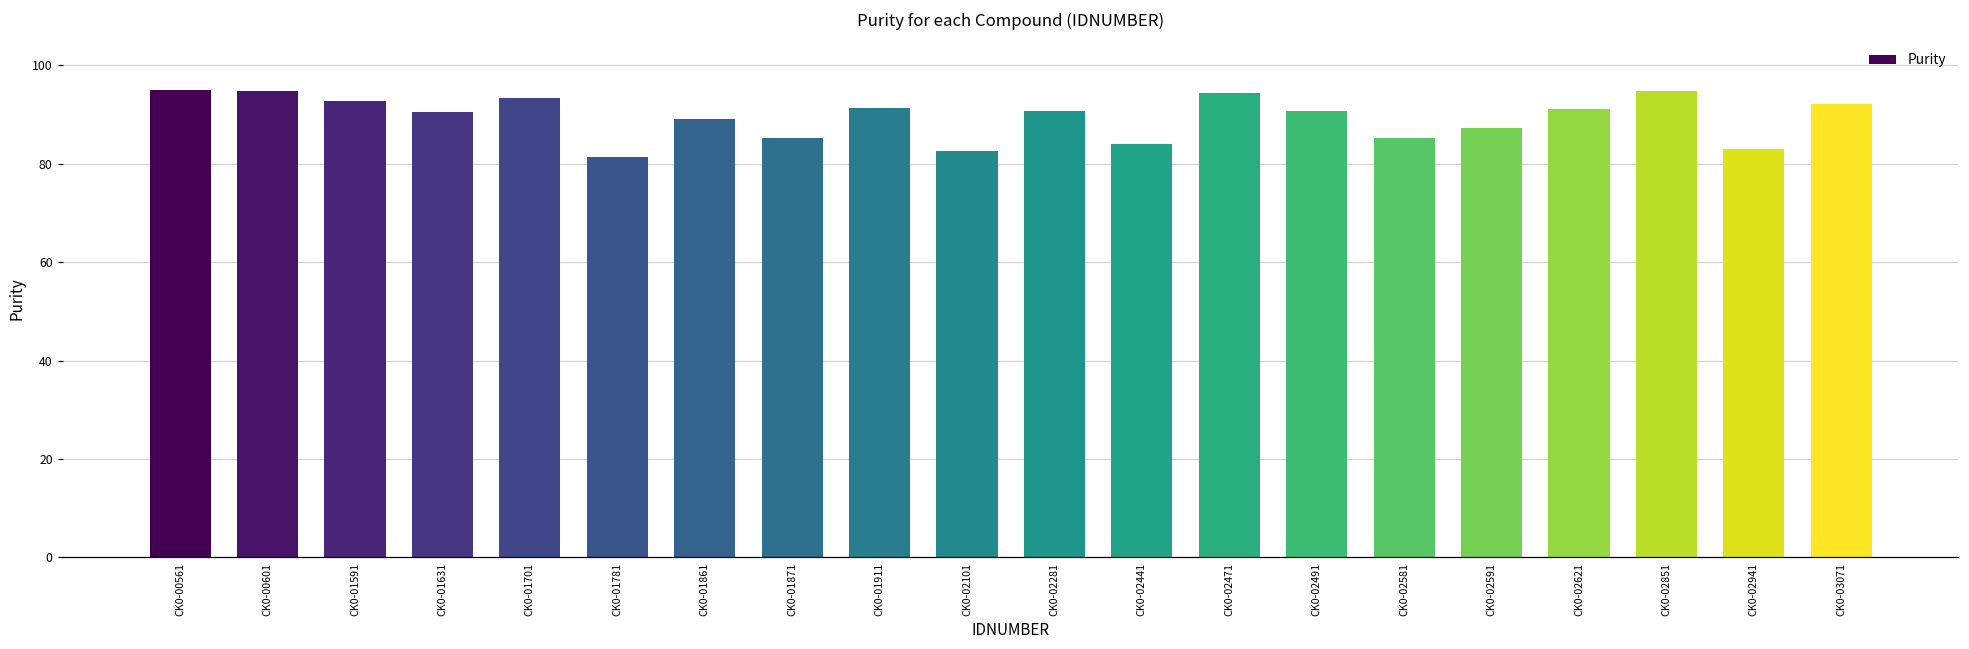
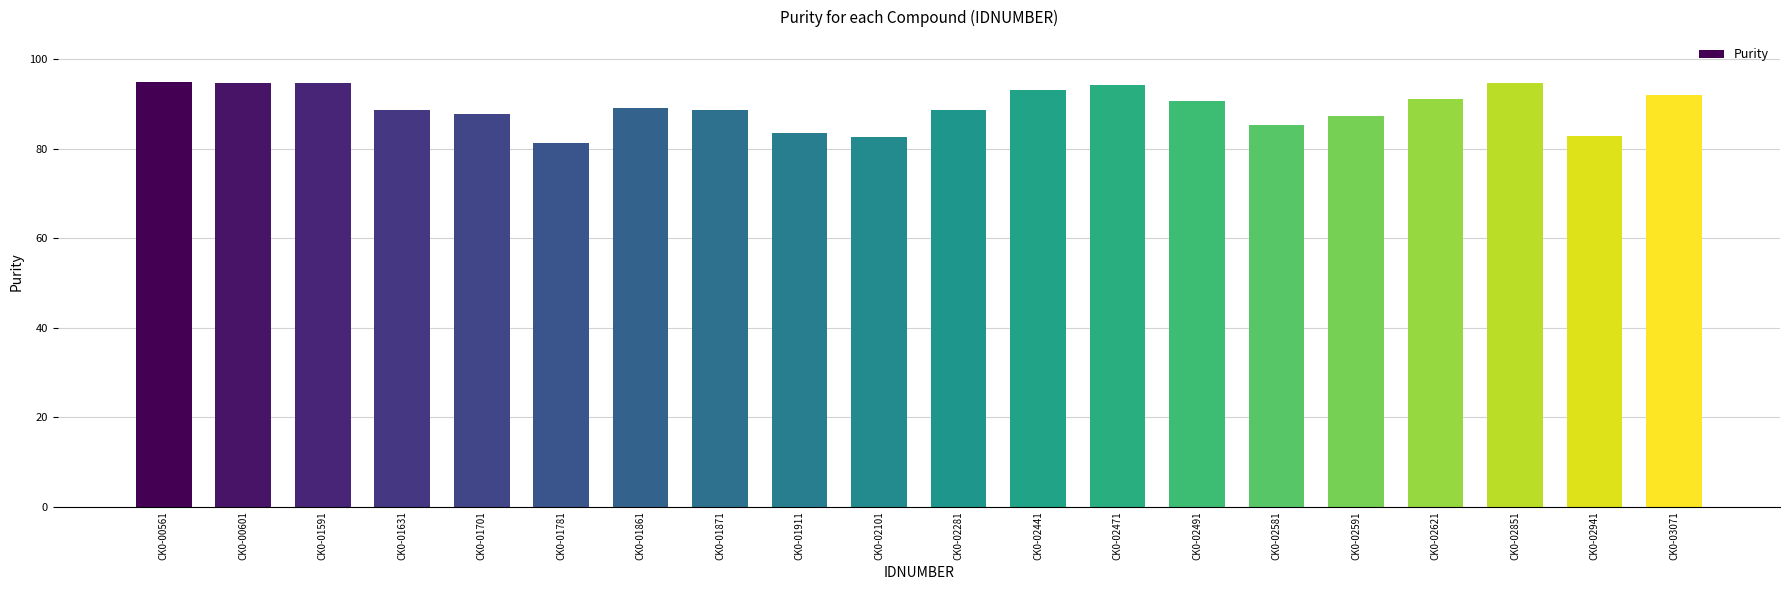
CK0-01591: 93 -> 95
CK0-01631: 91 -> 89
CK0-01701: 93 -> 88
CK0-01871: 85 -> 89
CK0-01911: 91 -> 84
CK0-02281: 91 -> 89
CK0-02441: 84 -> 93
